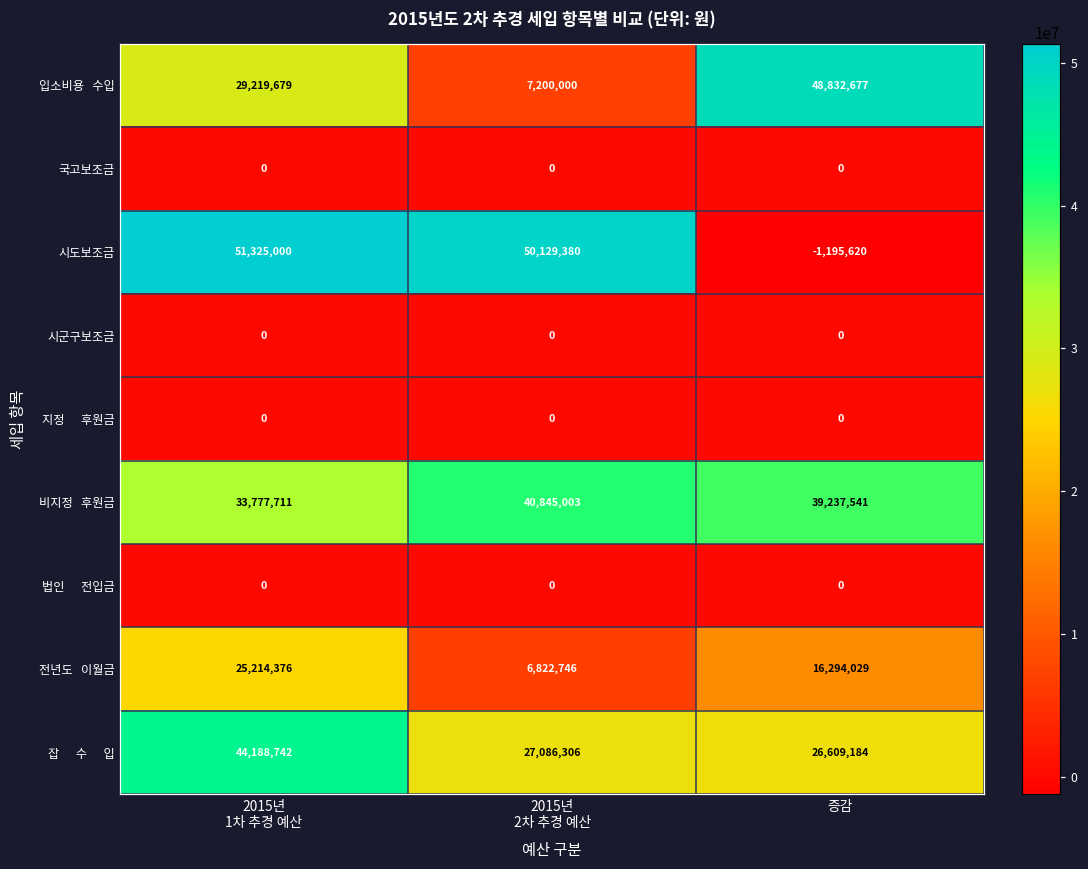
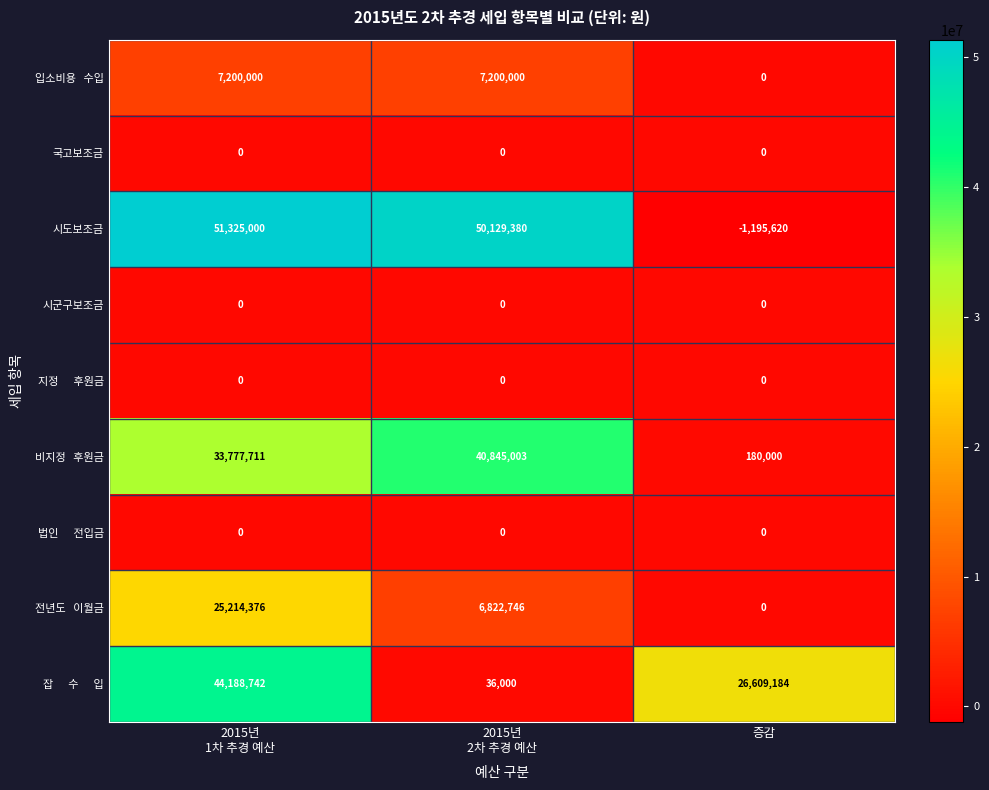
입소비용 수입, 2015년 1차 추경 예산: 29,219,679 -> 7,200,000
입소비용 수입, 증감: 48,832,677 -> 0
비지정 후원금, 증감: 39,237,541 -> 180,000
전년도 이월금, 증감: 16,294,029 -> 0
잡 수 입, 2015년 2차 추경 예산: 27,086,306 -> 36,000
